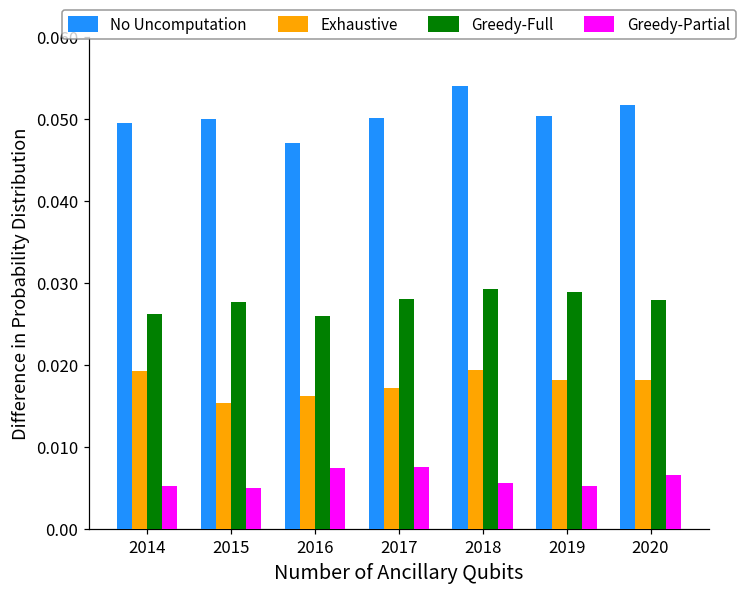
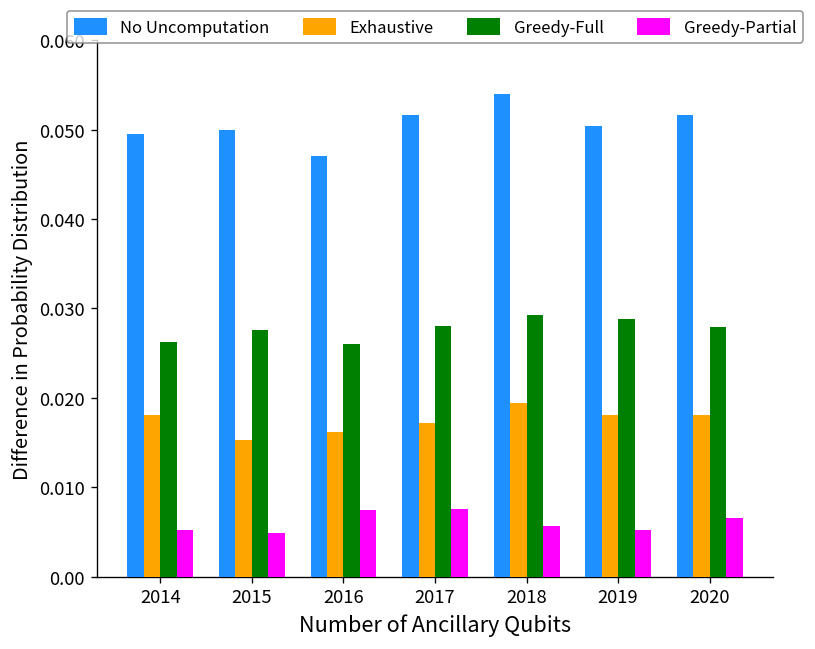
Exhaustive, 2014: 0.019 -> 0.018
No Uncomputation, 2017: 0.050 -> 0.052
